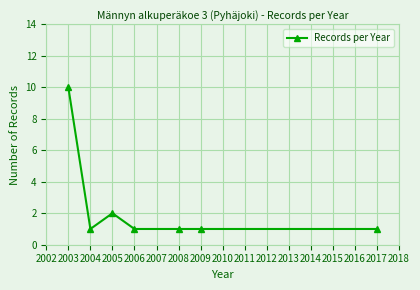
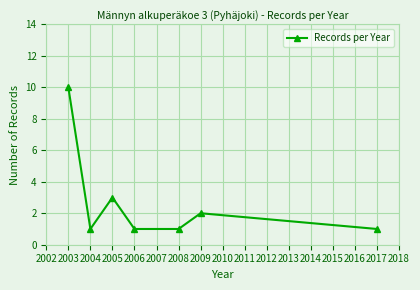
2005: 2 -> 3
2009: 1 -> 2
